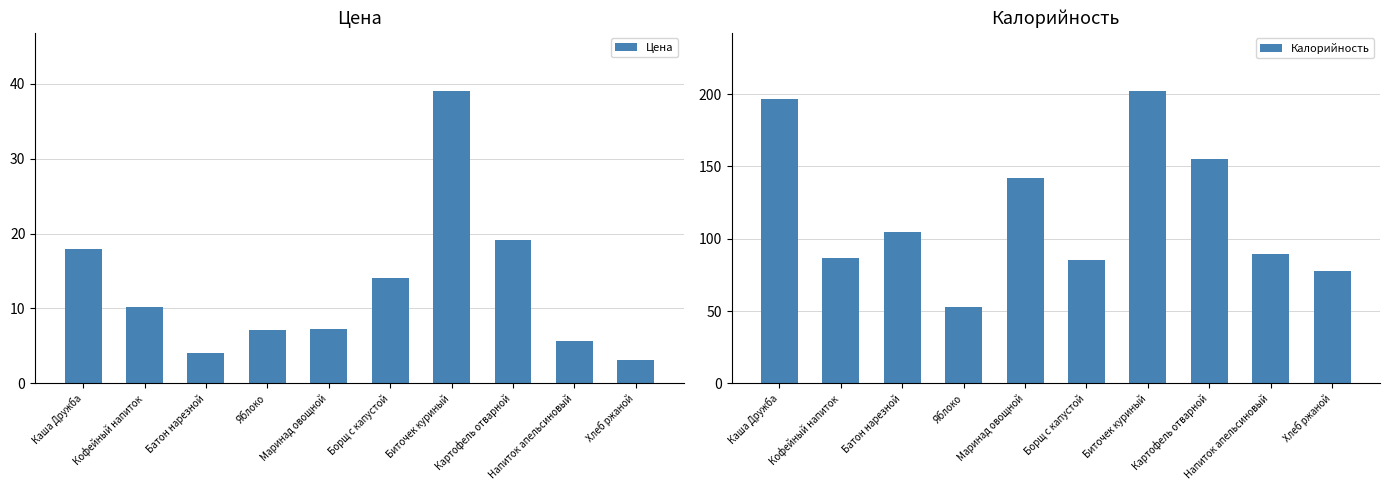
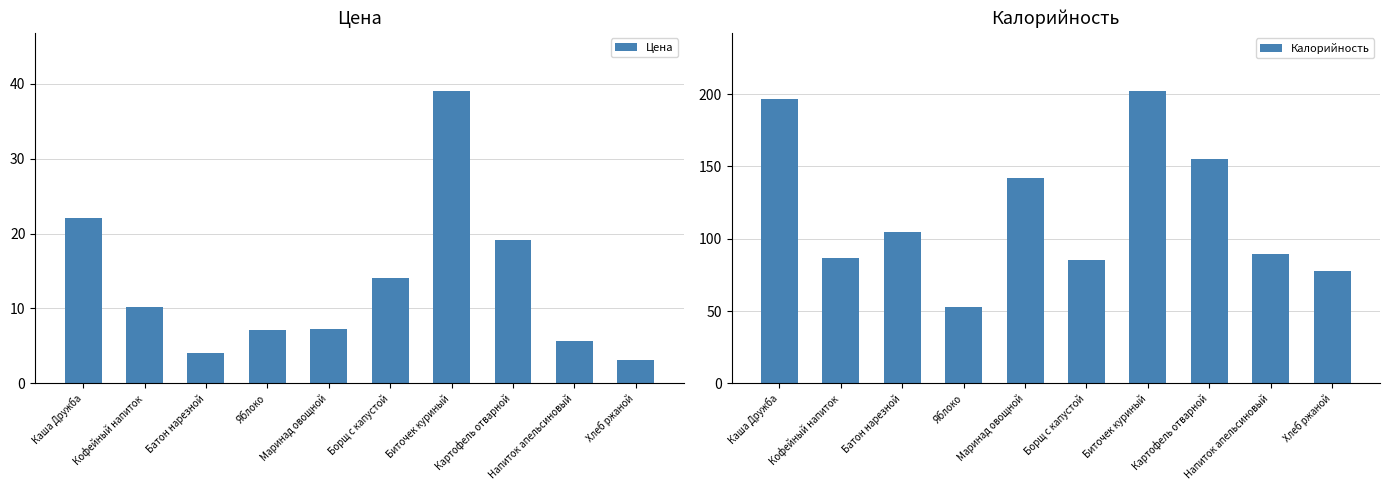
Цена, Каша Дружба: 18 -> 22
